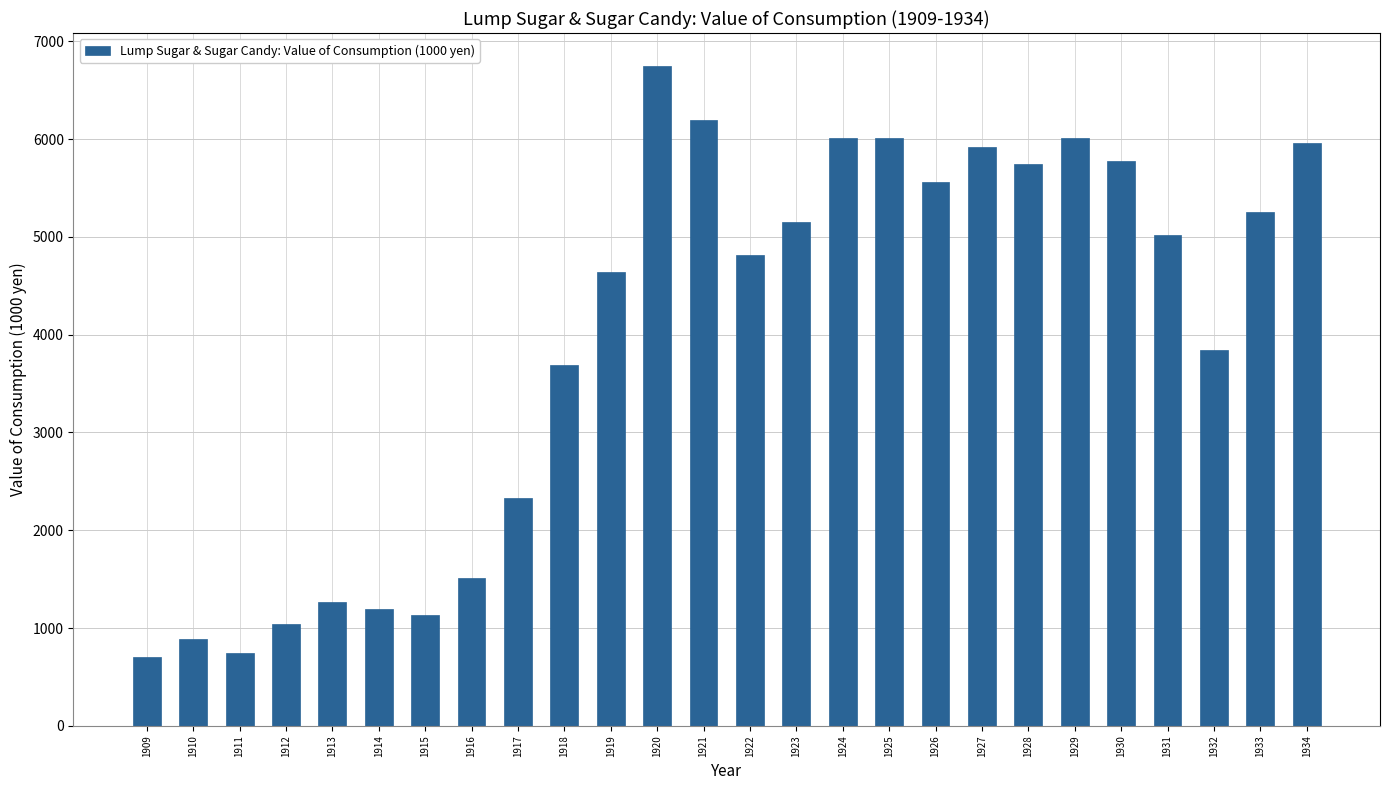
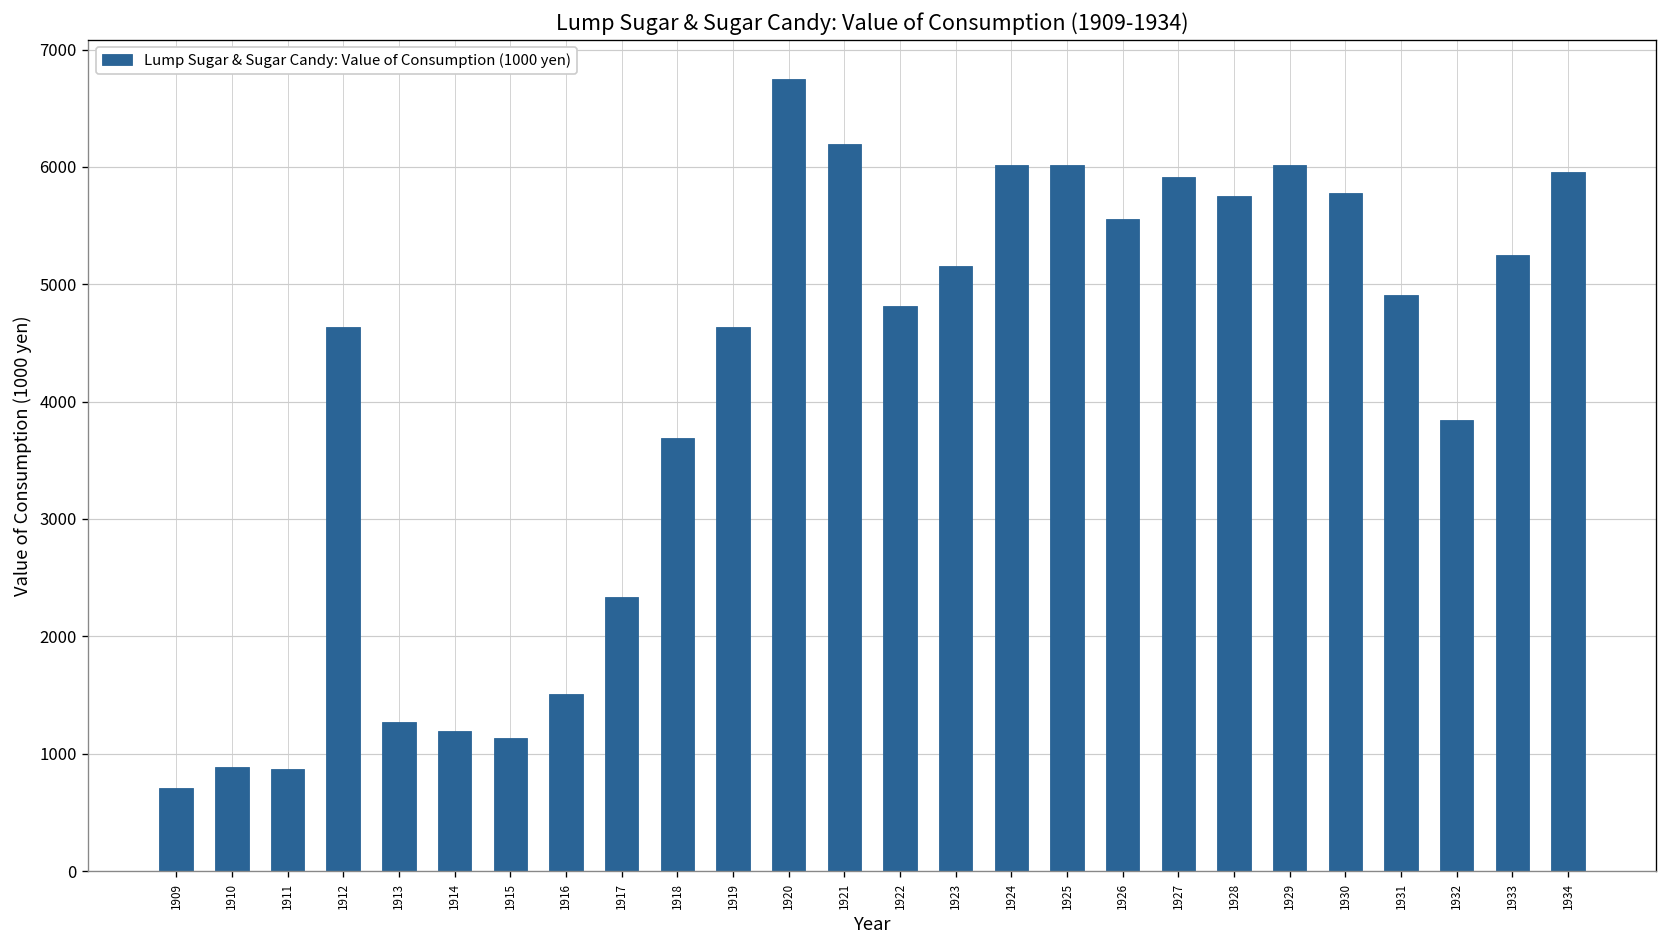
1911: 700 -> 900
1912: 1000 -> 4600
1931: 5000 -> 4900
